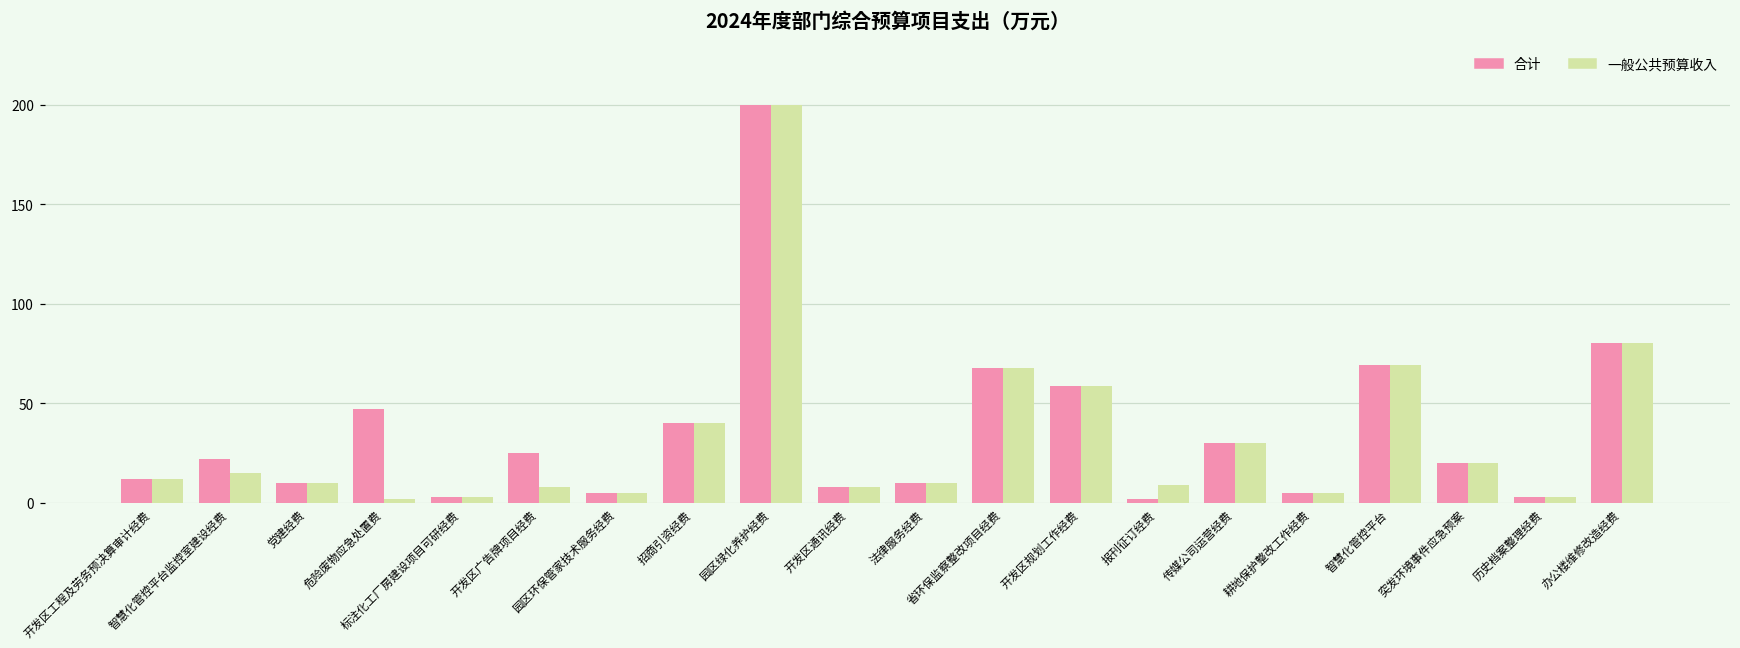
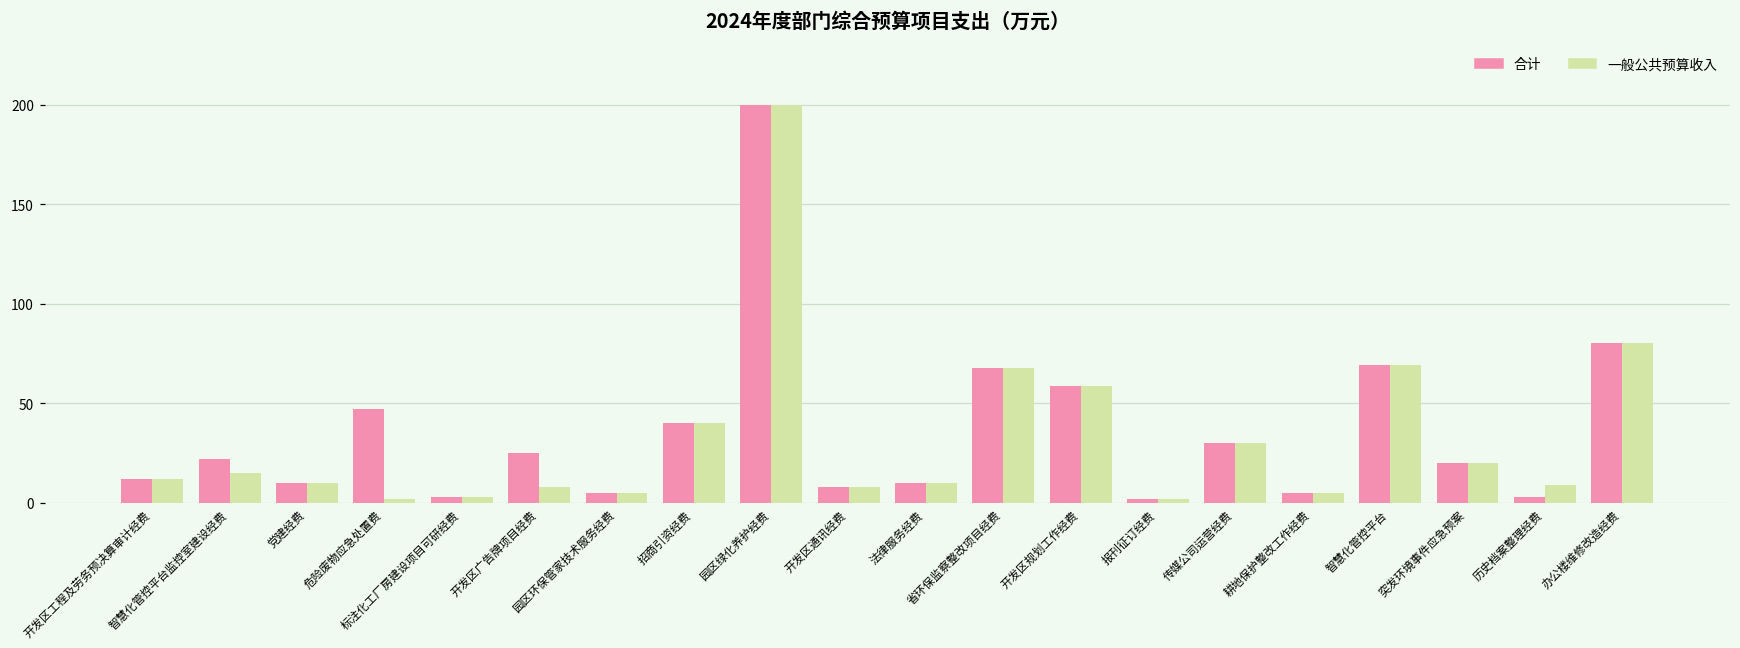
一般公共预算收入, 报刊征订经费: 9 -> 2
一般公共预算收入, 历史档案整理经费: 3 -> 9
